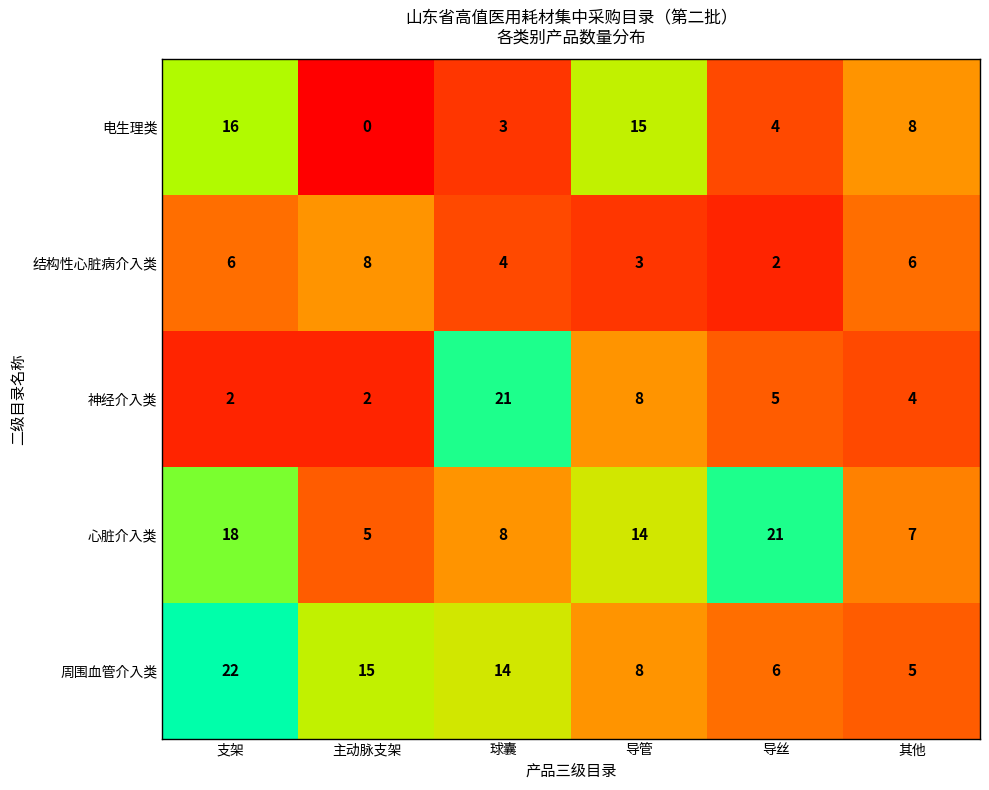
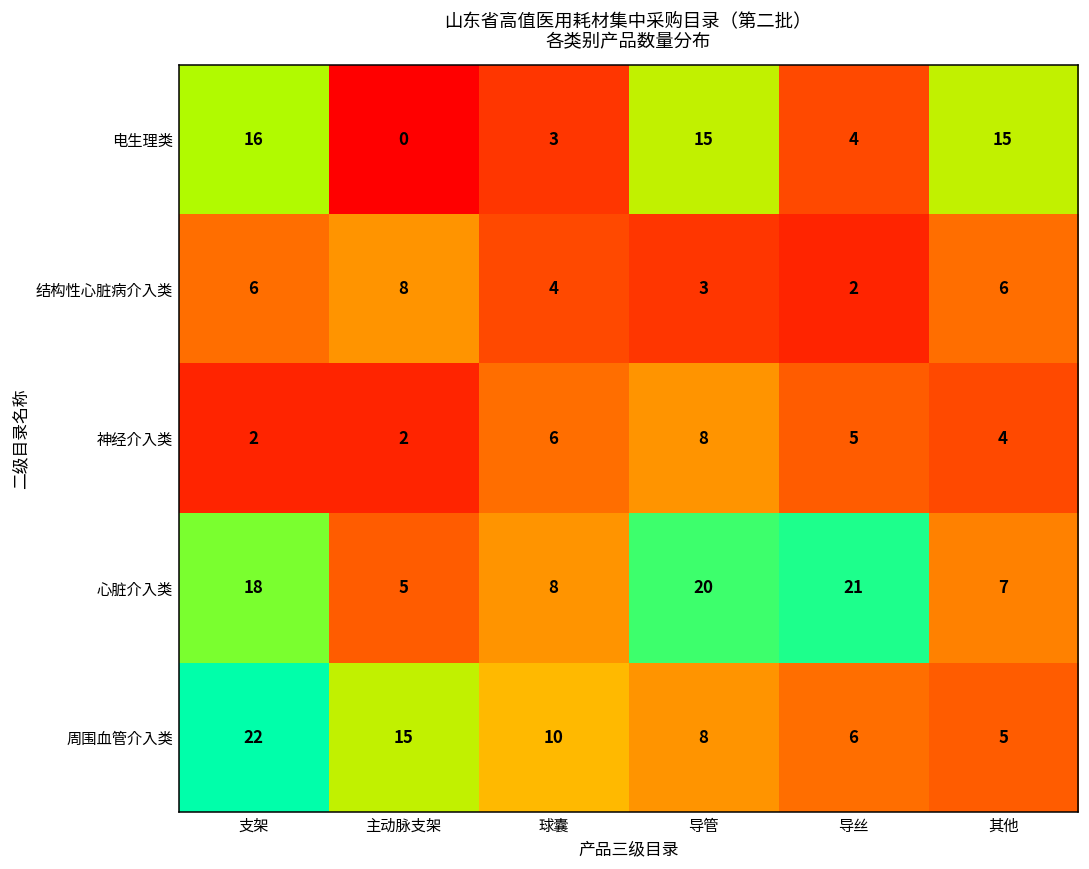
电生理类, 其他: 8 -> 15
神经介入类, 球囊: 21 -> 6
心脏介入类, 导管: 14 -> 20
周围血管介入类, 球囊: 14 -> 10
